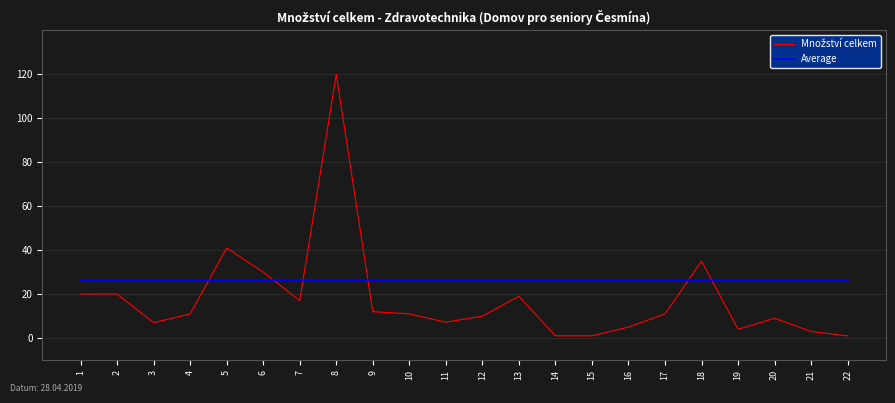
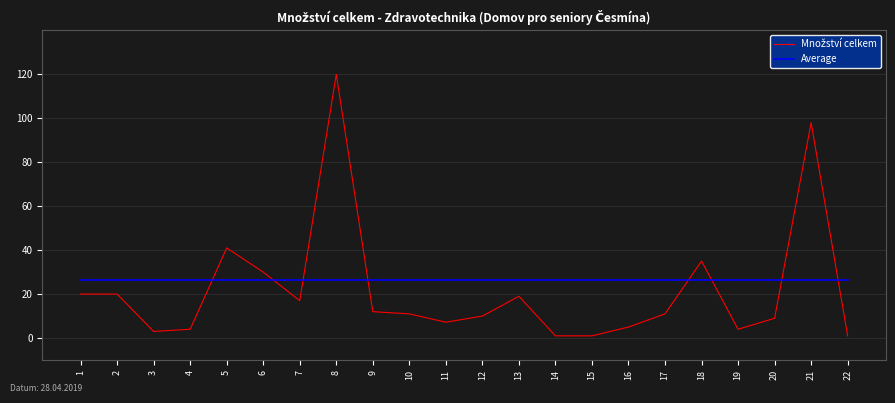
Množství celkem, 3: 7 -> 3
Množství celkem, 4: 11 -> 4
Množství celkem, 21: 3 -> 98
